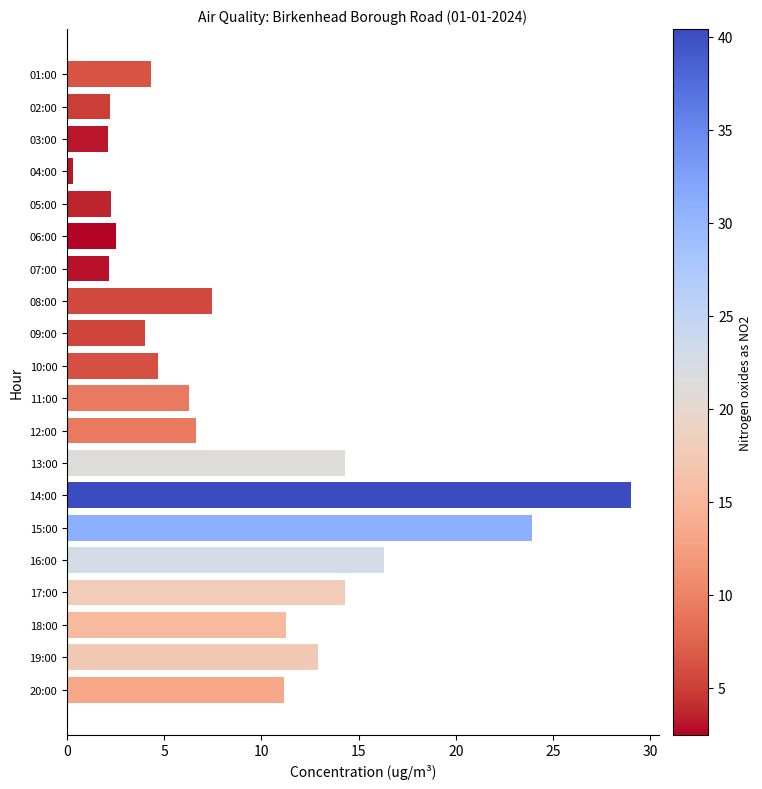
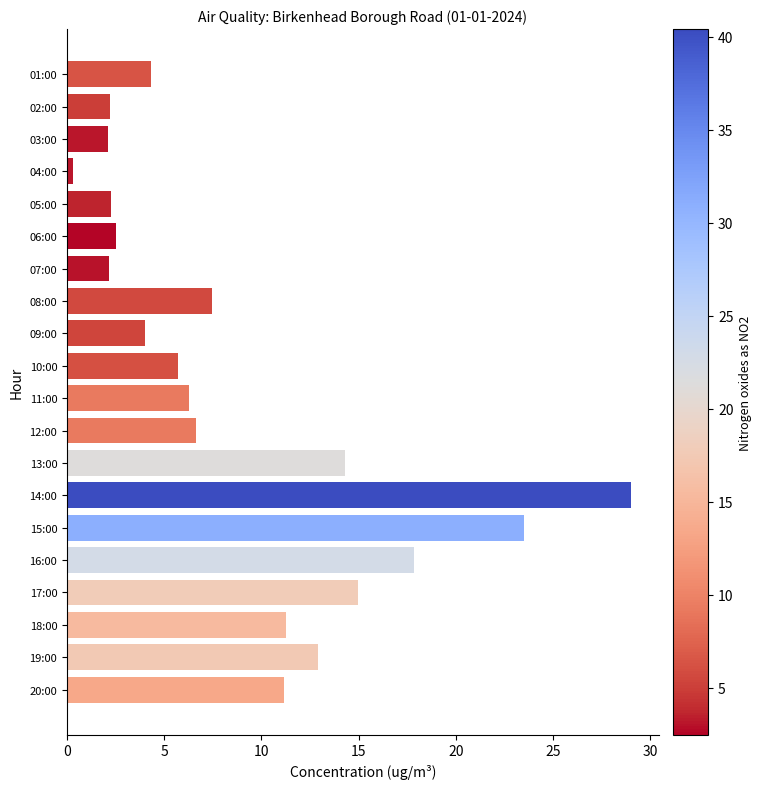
10:00: 4.7 -> 5.7
15:00: 23.9 -> 23.5
16:00: 16.3 -> 17.9
17:00: 14.3 -> 14.9
